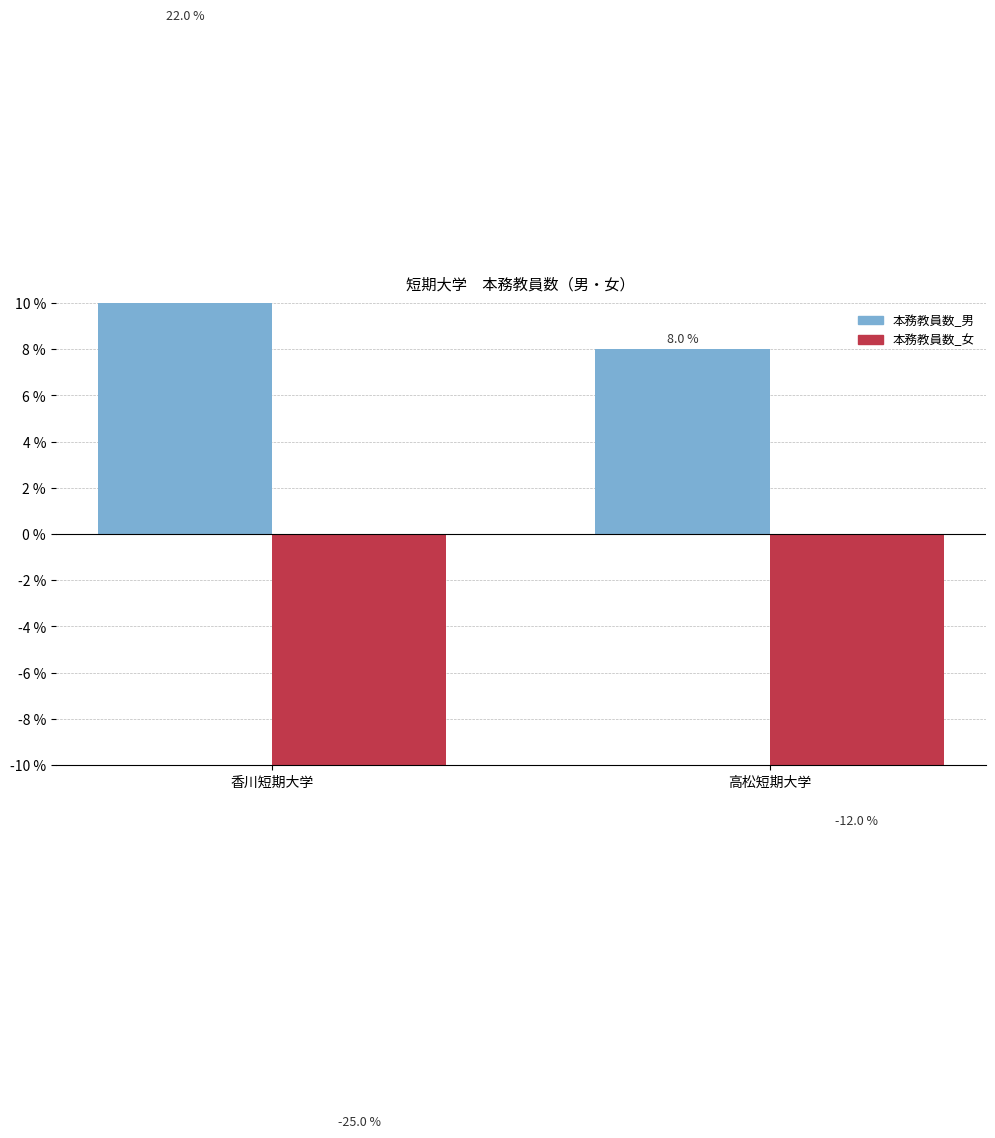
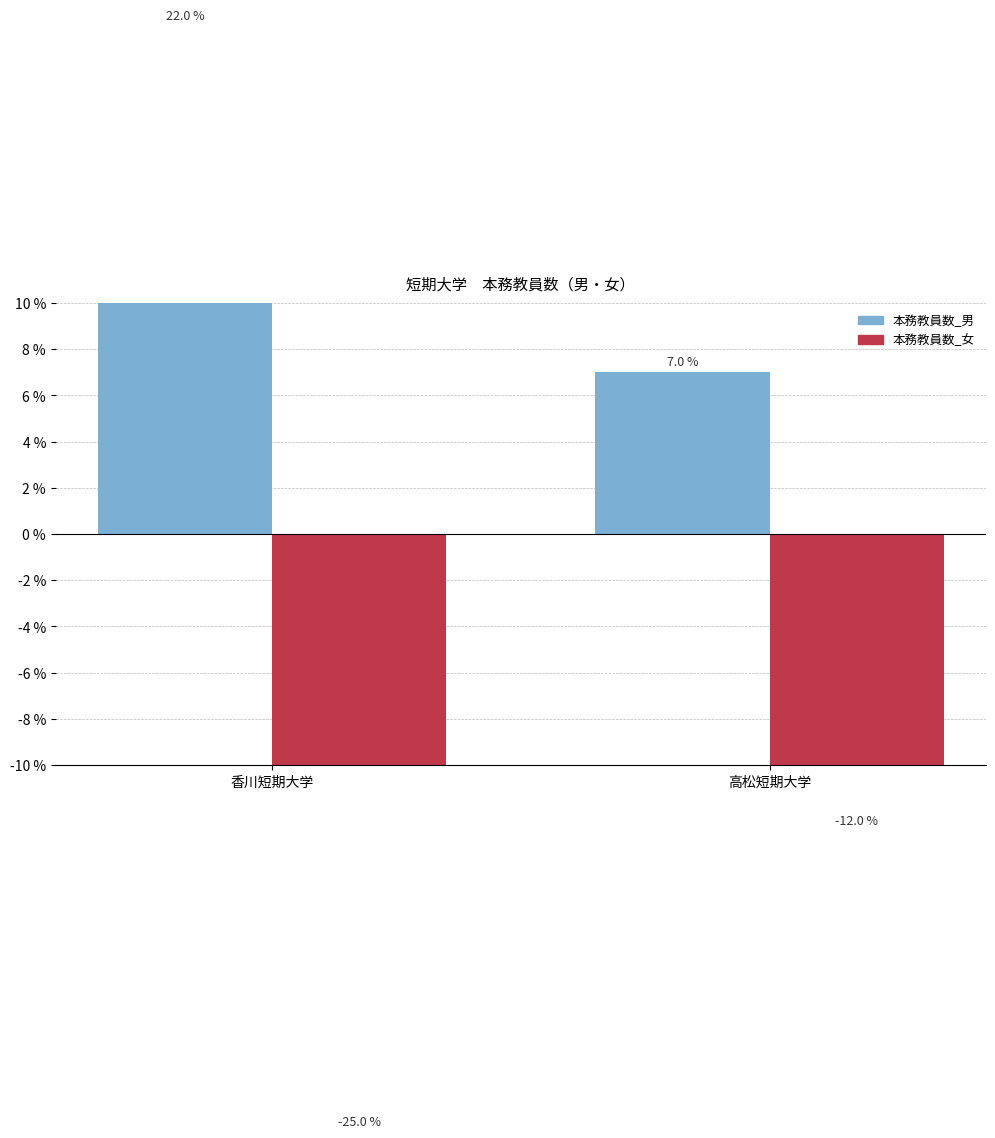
本務教員数_男, 高松短期大学: 8.0 % -> 7.0 %
